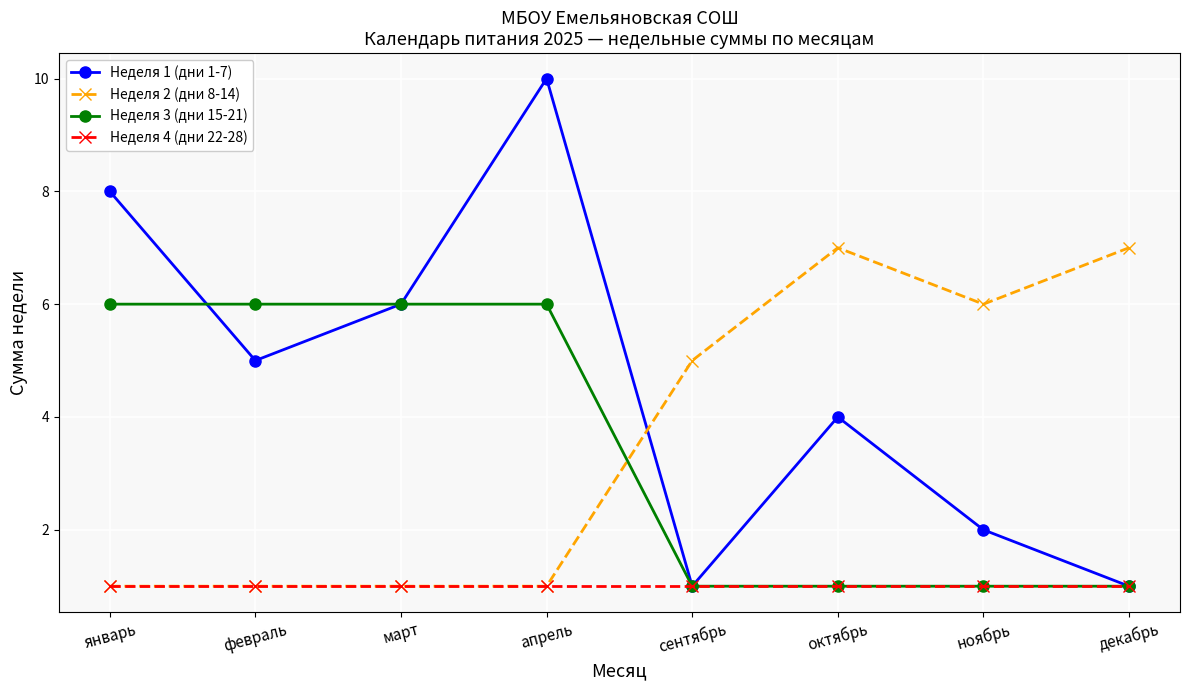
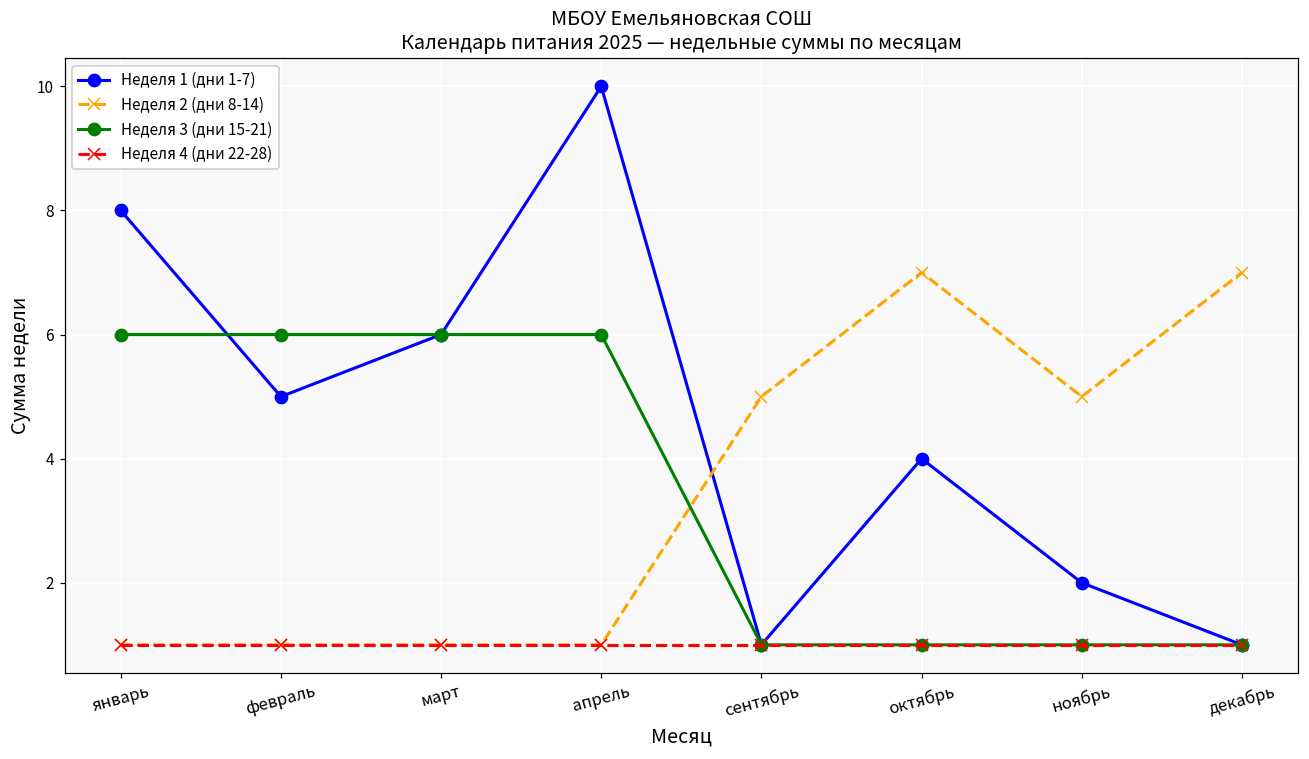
Неделя 2 (дни 8-14), ноябрь: 6 -> 5
